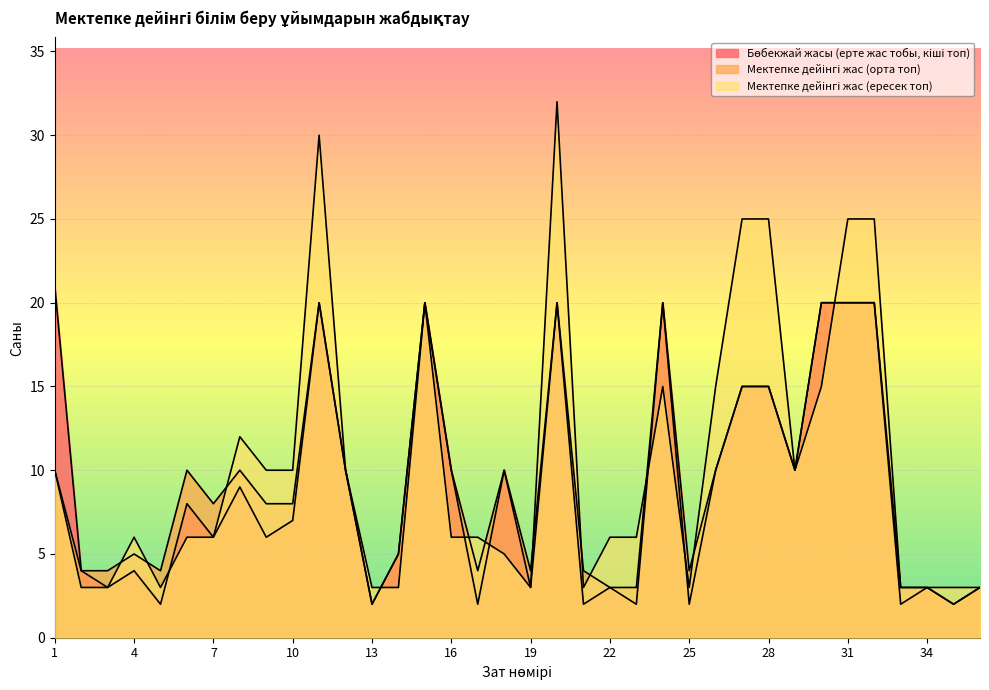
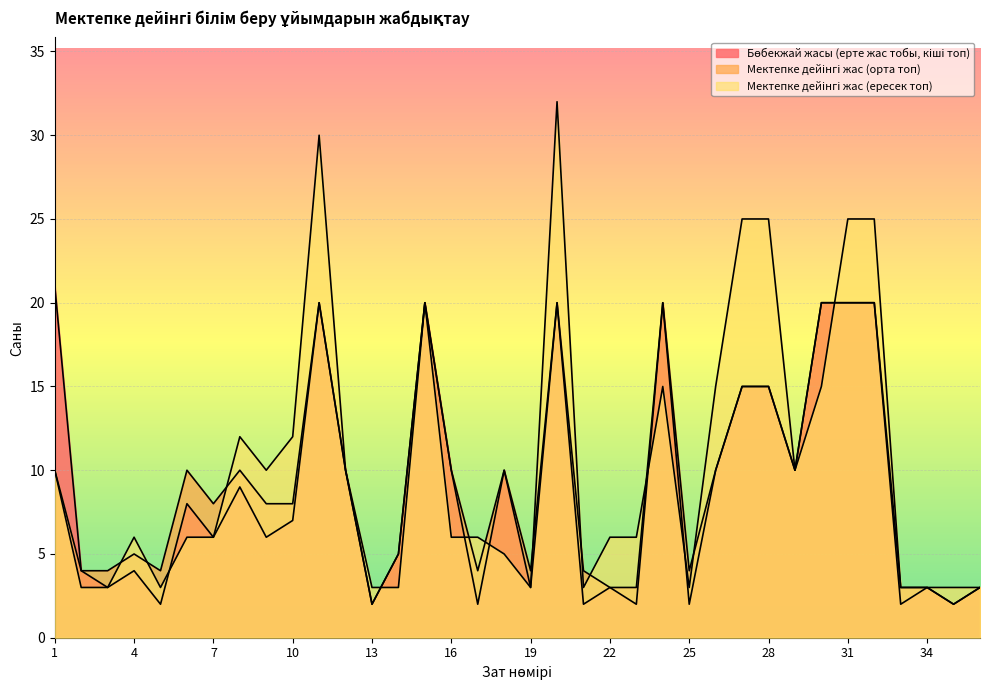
Мектепке дейінгі жас (ересек топ), 10: 10 -> 12
